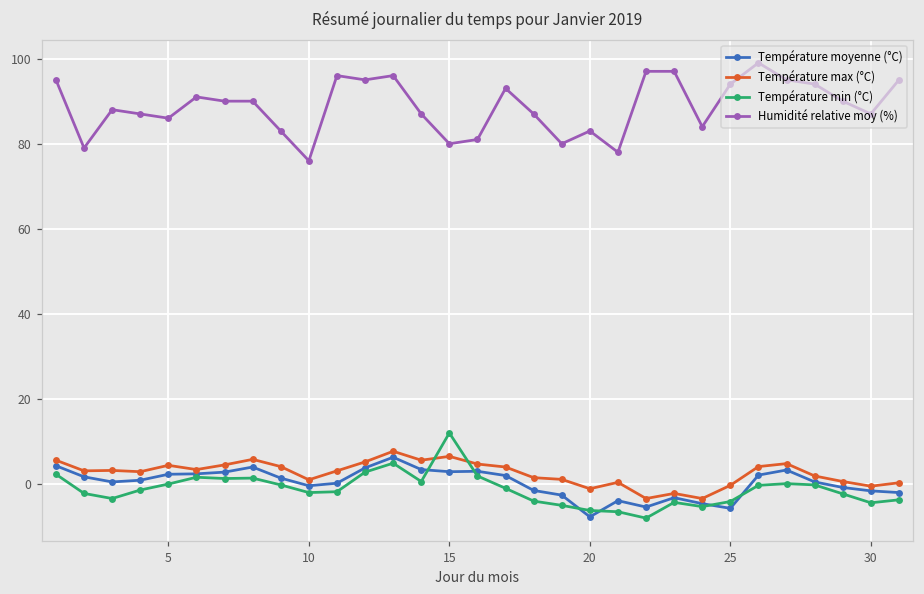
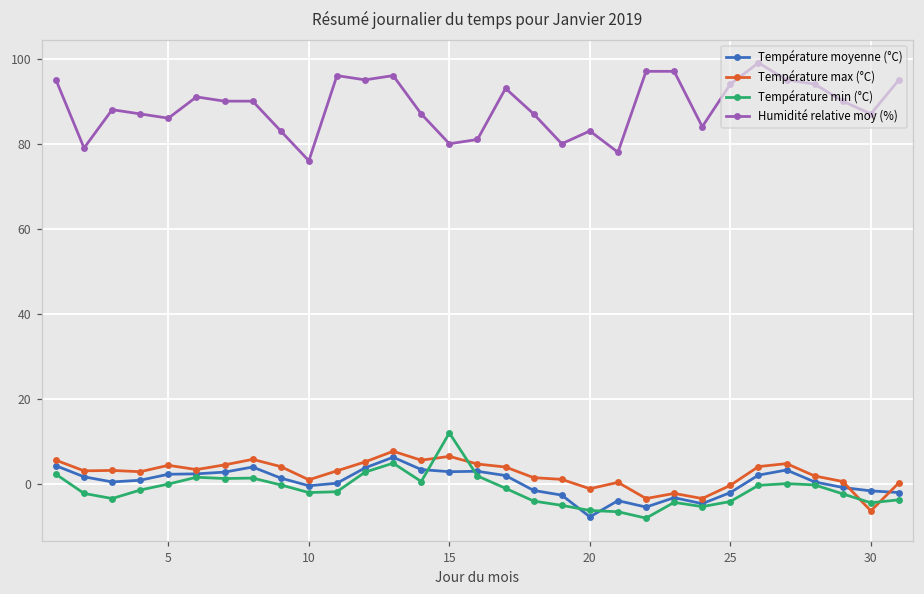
Température moyenne (°C), 25: -6 -> -2
Température max (°C), 30: 0 -> -6
